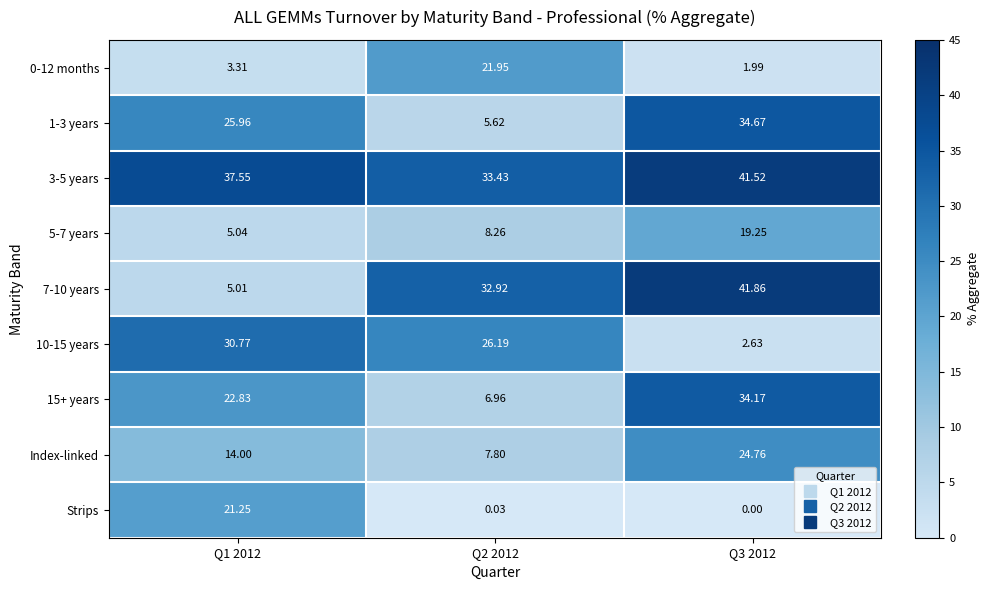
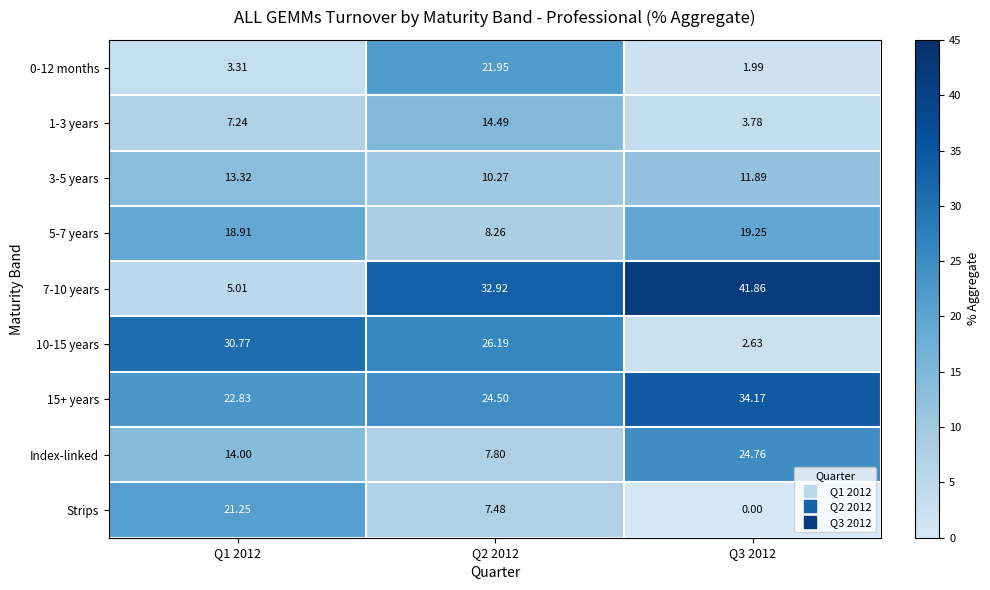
1-3 years, Q1 2012: 25.96 -> 7.24
1-3 years, Q2 2012: 5.62 -> 14.49
1-3 years, Q3 2012: 34.67 -> 3.78
3-5 years, Q1 2012: 37.55 -> 13.32
3-5 years, Q2 2012: 33.43 -> 10.27
3-5 years, Q3 2012: 41.52 -> 11.89
5-7 years, Q1 2012: 5.04 -> 18.91
15+ years, Q2 2012: 6.96 -> 24.50
Strips, Q2 2012: 0.03 -> 7.48
